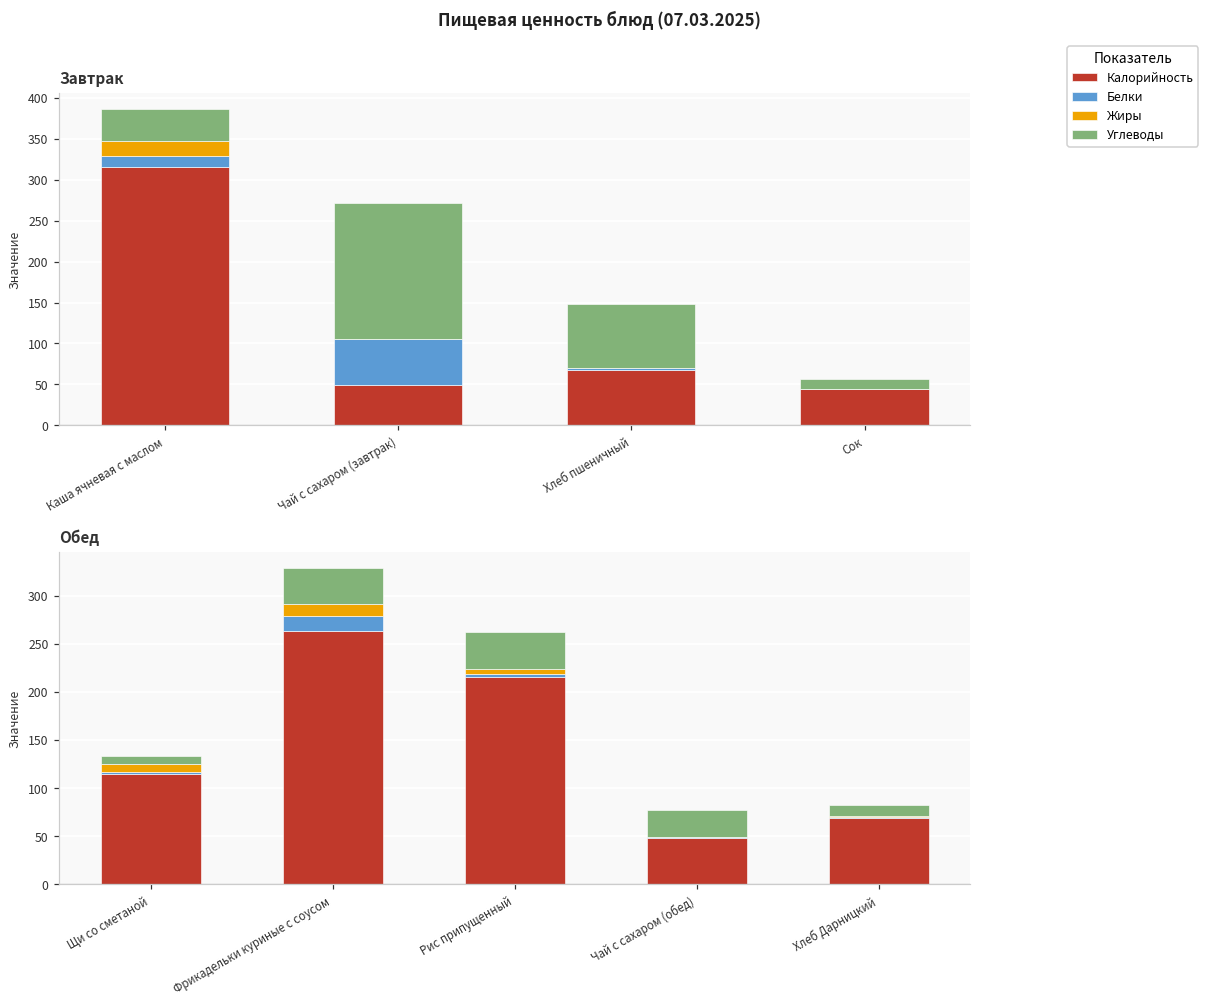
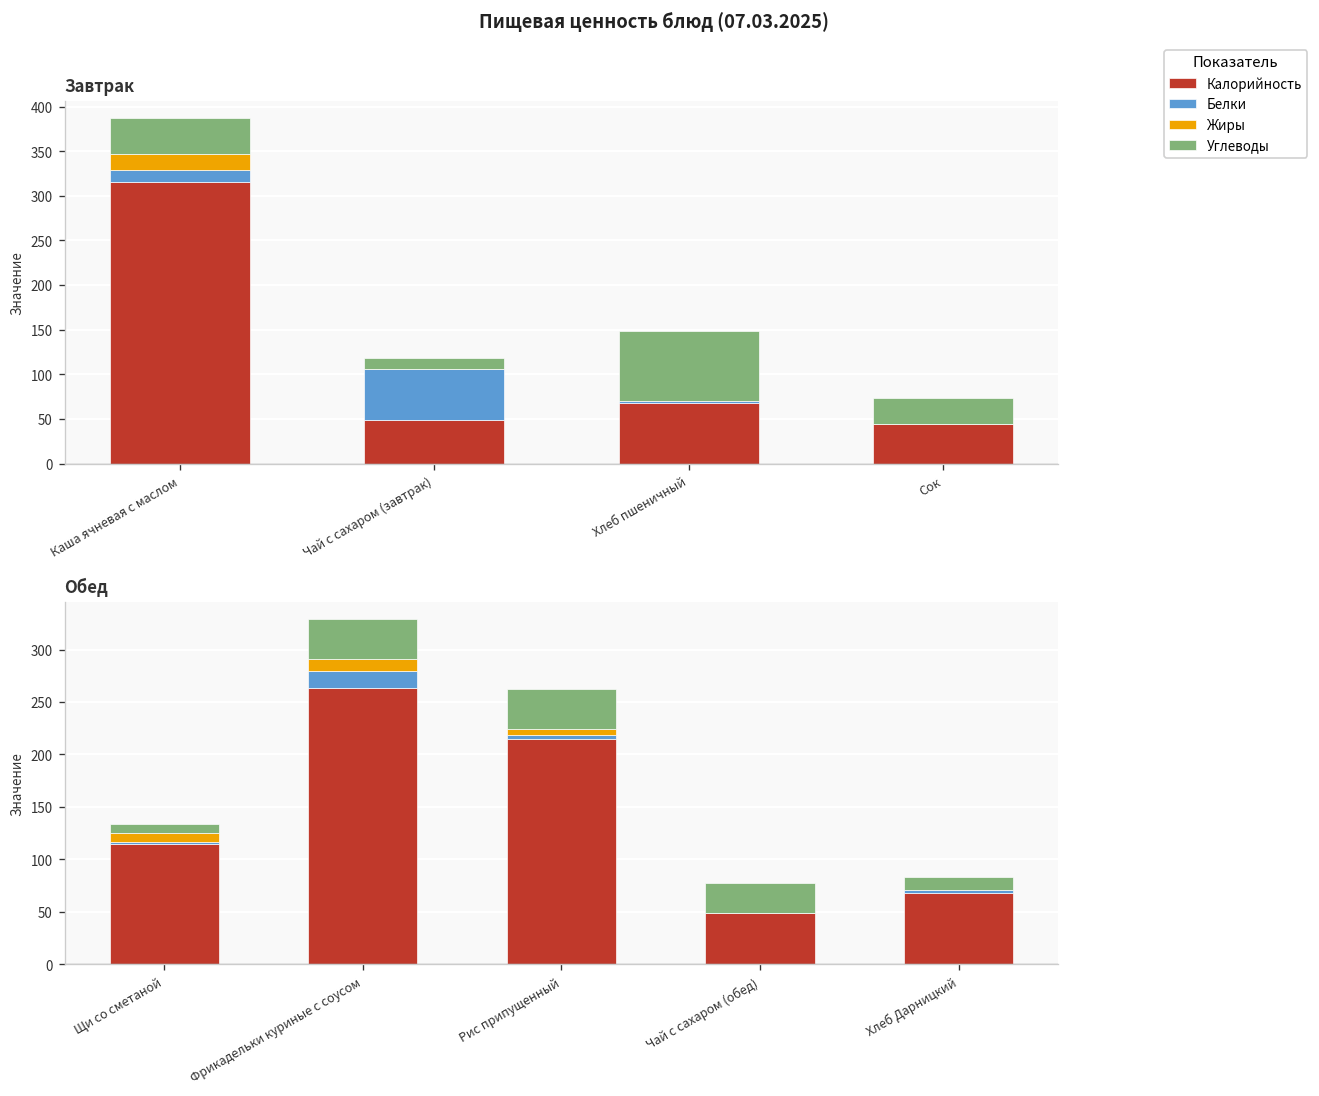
Завтрак, Углеводы, Чай с сахаром (завтрак): 170 -> 10
Завтрак, Углеводы, Сок: 10 -> 30
